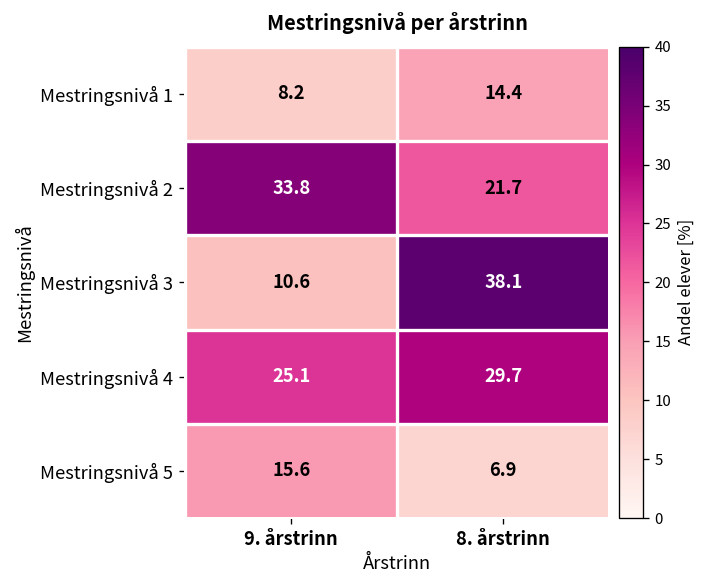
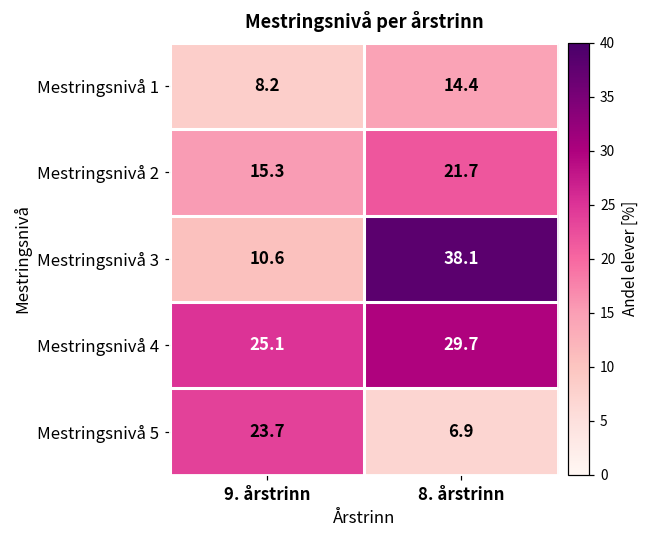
Mestringsnivå 2, 9. årstrinn: 33.8 -> 15.3
Mestringsnivå 5, 9. årstrinn: 15.6 -> 23.7
